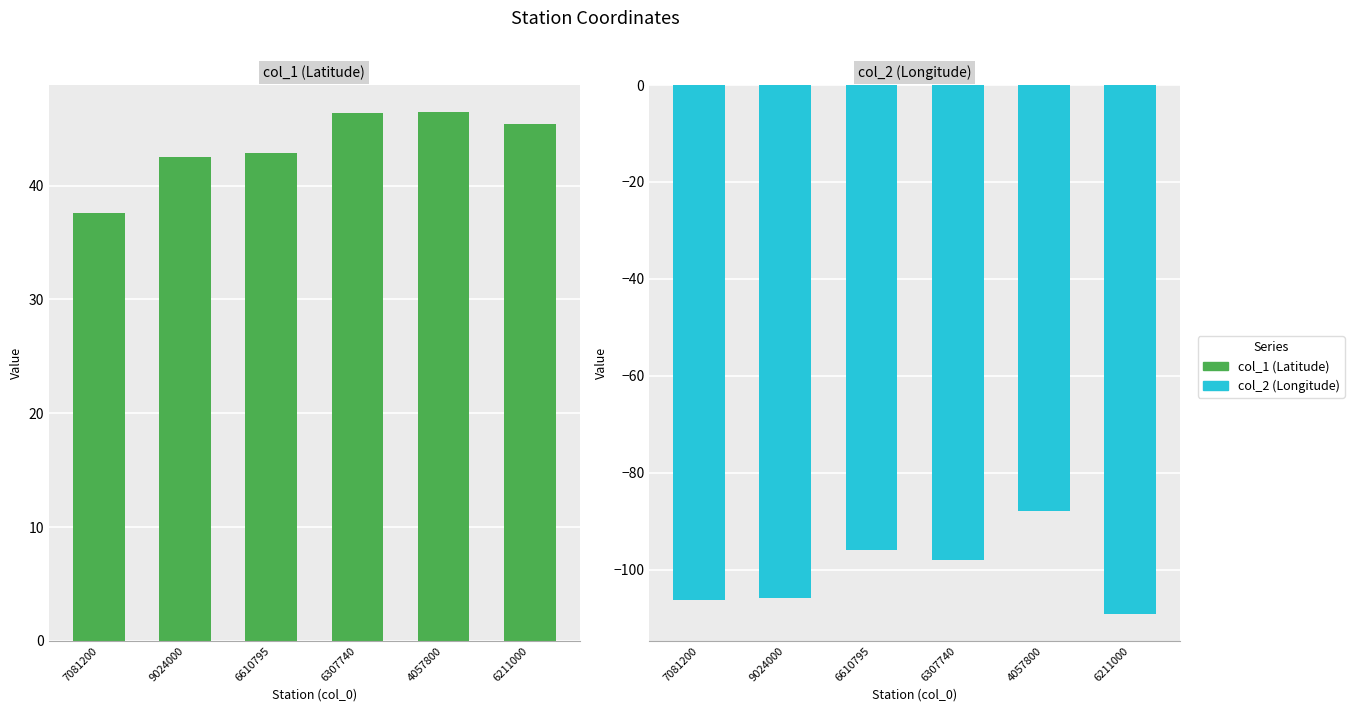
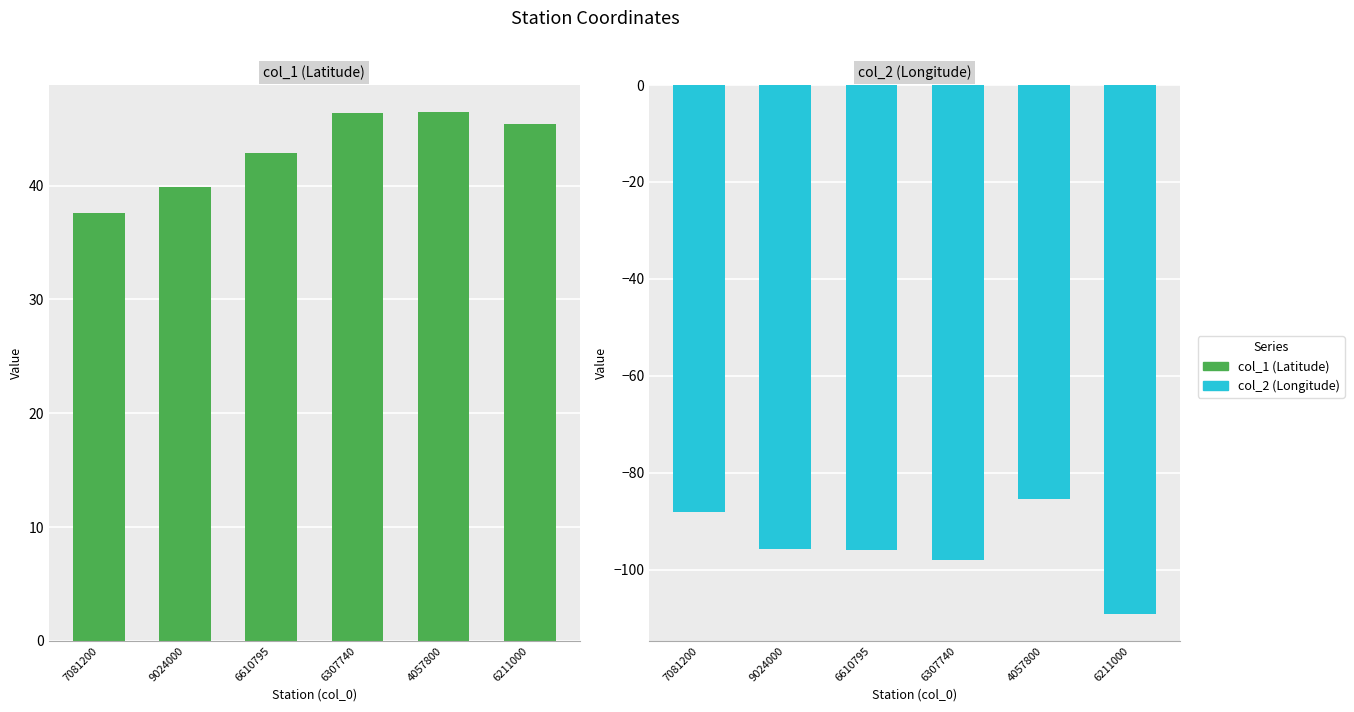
col_1 (Latitude), 9024000: 42.5 -> 39.9
col_2 (Longitude), 7081200: -106 -> -88
col_2 (Longitude), 9024000: -106 -> -96
col_2 (Longitude), 4057800: -88 -> -85
